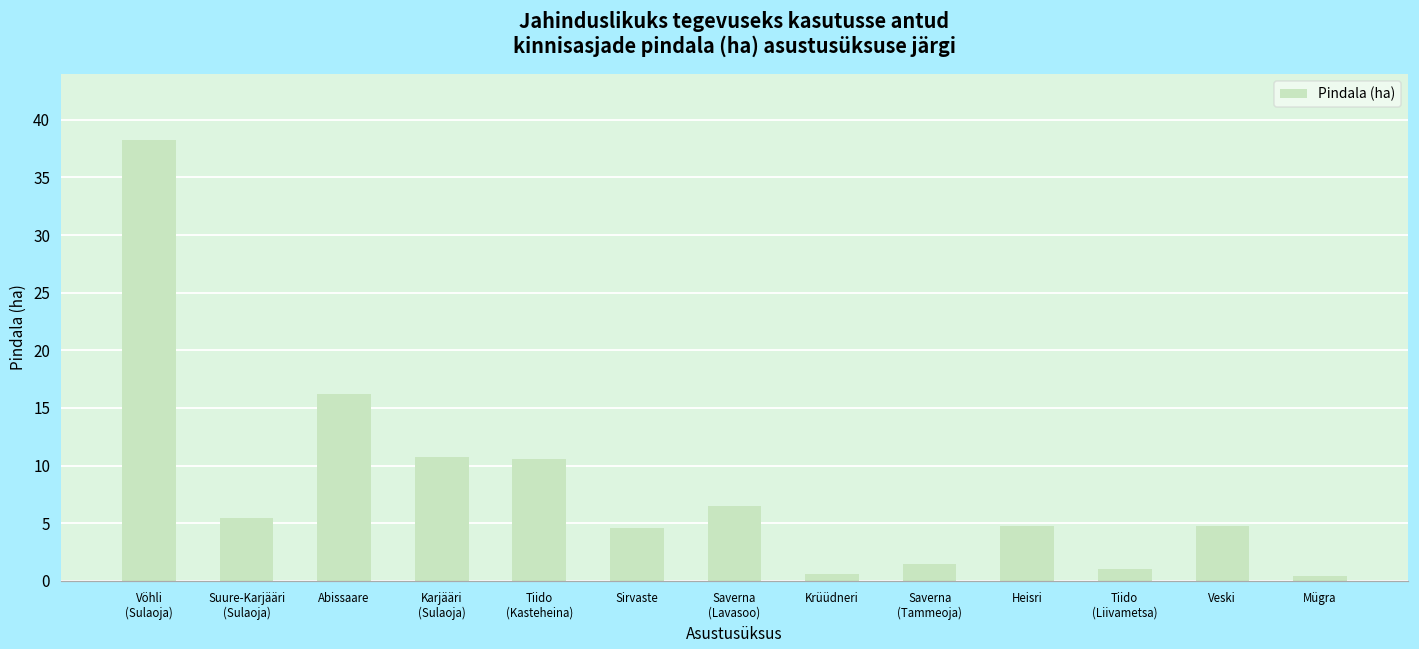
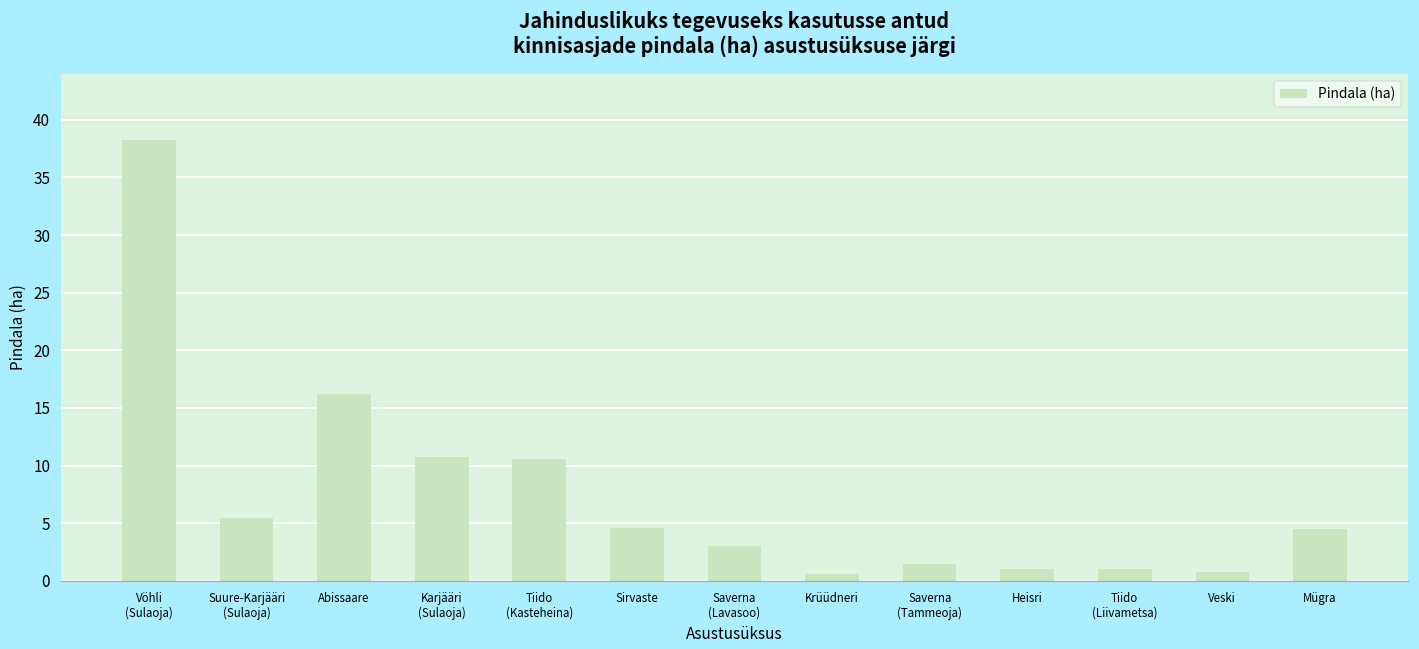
Saverna (Lavasoo): 6.5 -> 3.1
Heisri: 4.8 -> 1.1
Veski: 4.7 -> 0.7
Mügra: 0.4 -> 4.5
